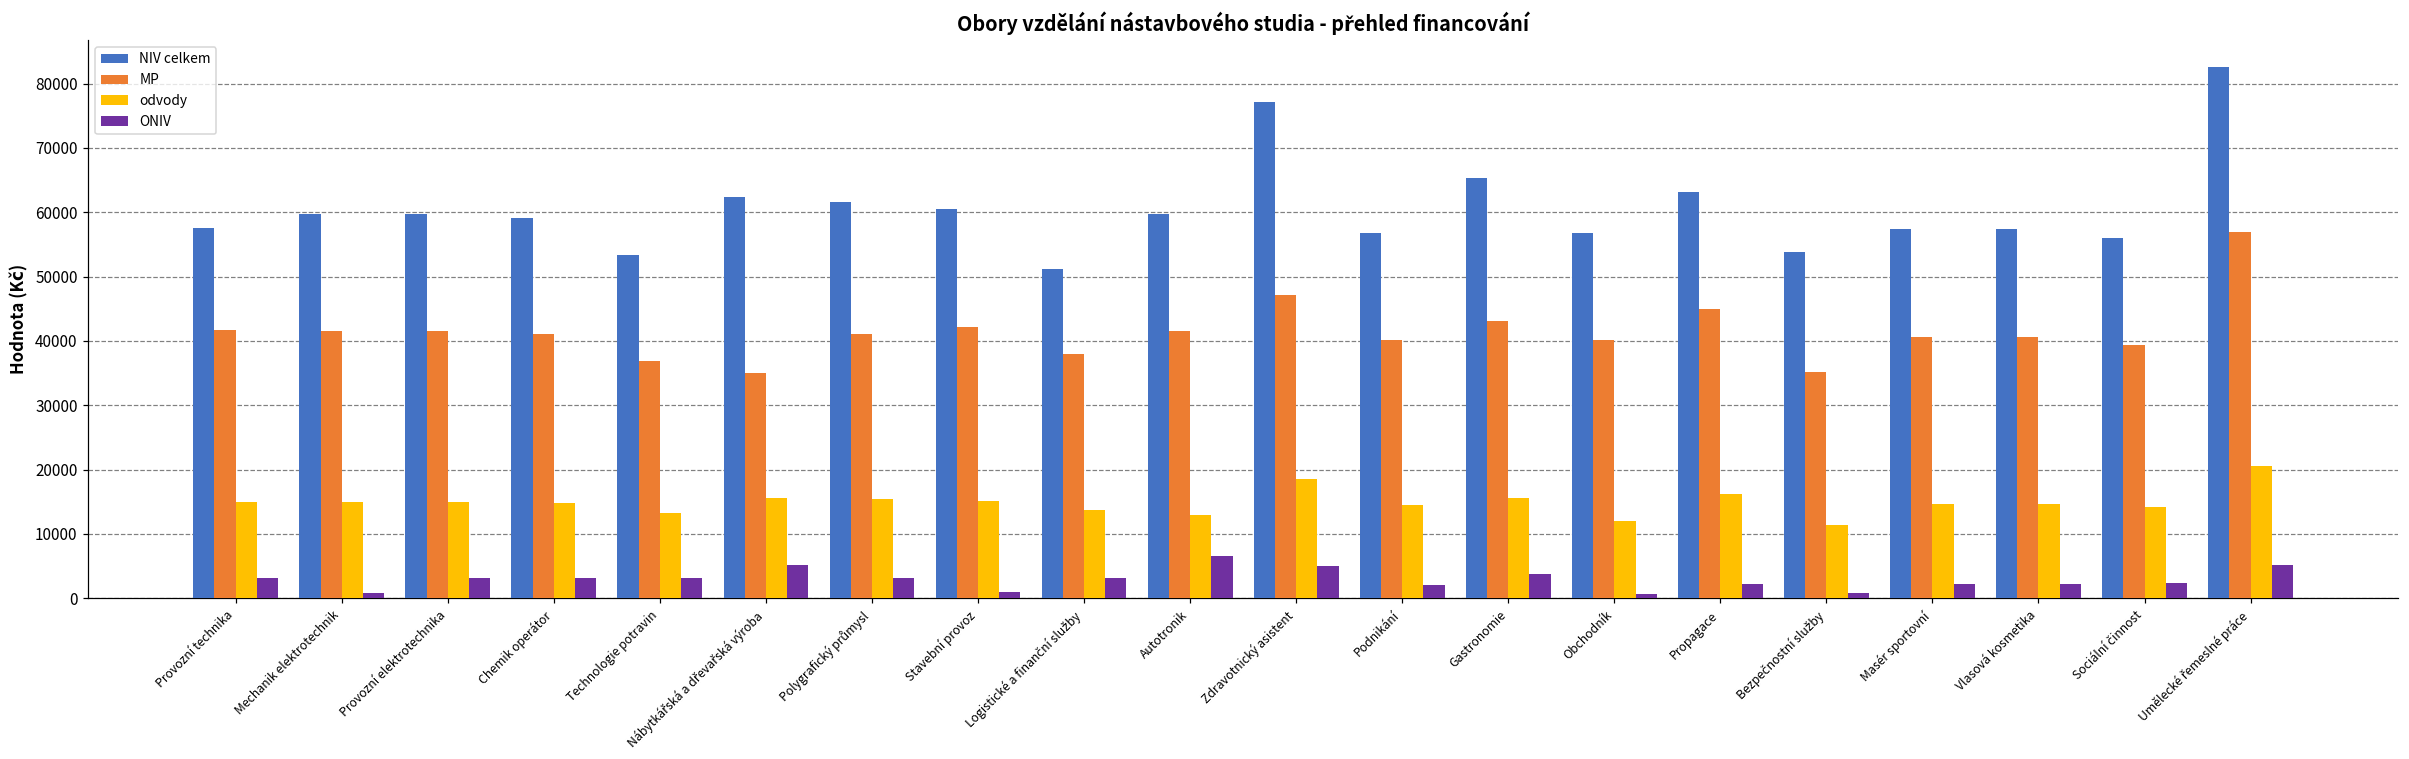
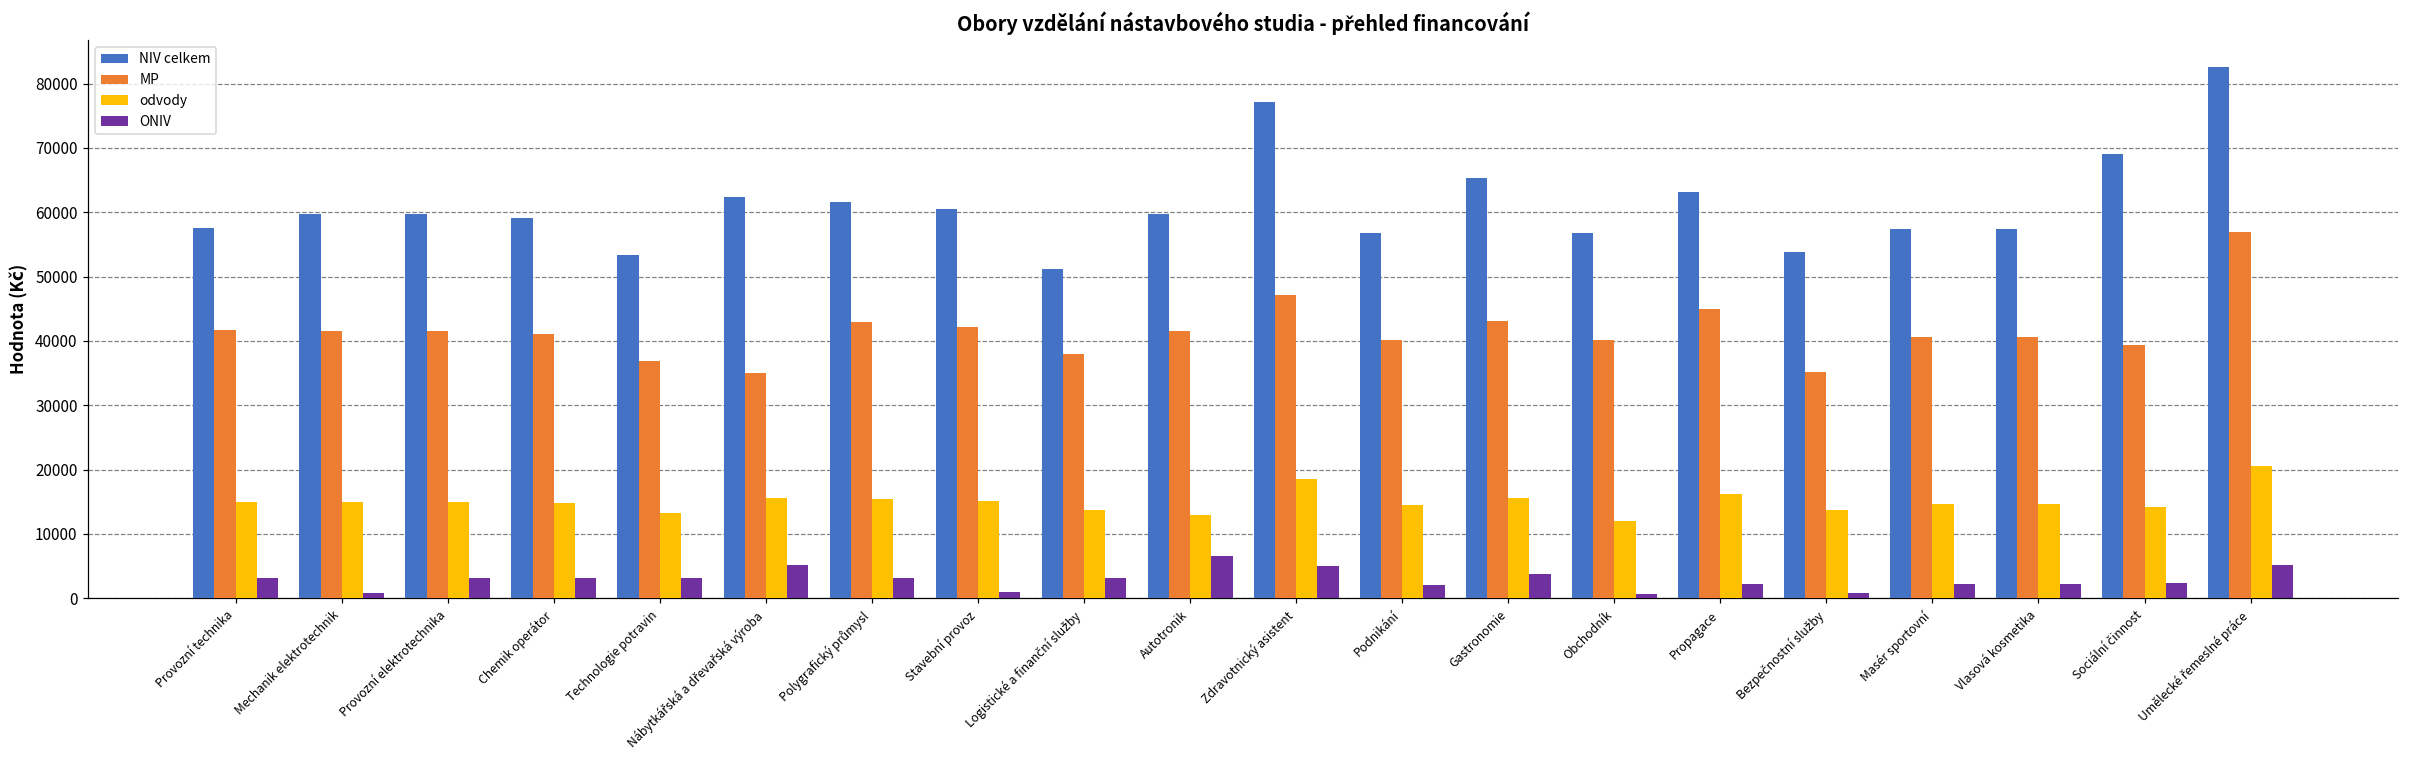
MP, Polygrafický průmysl: 41000 -> 43000
odvody, Bezpečnostní služby: 11000 -> 14000
NIV celkem, Sociální činnost: 56000 -> 69000
